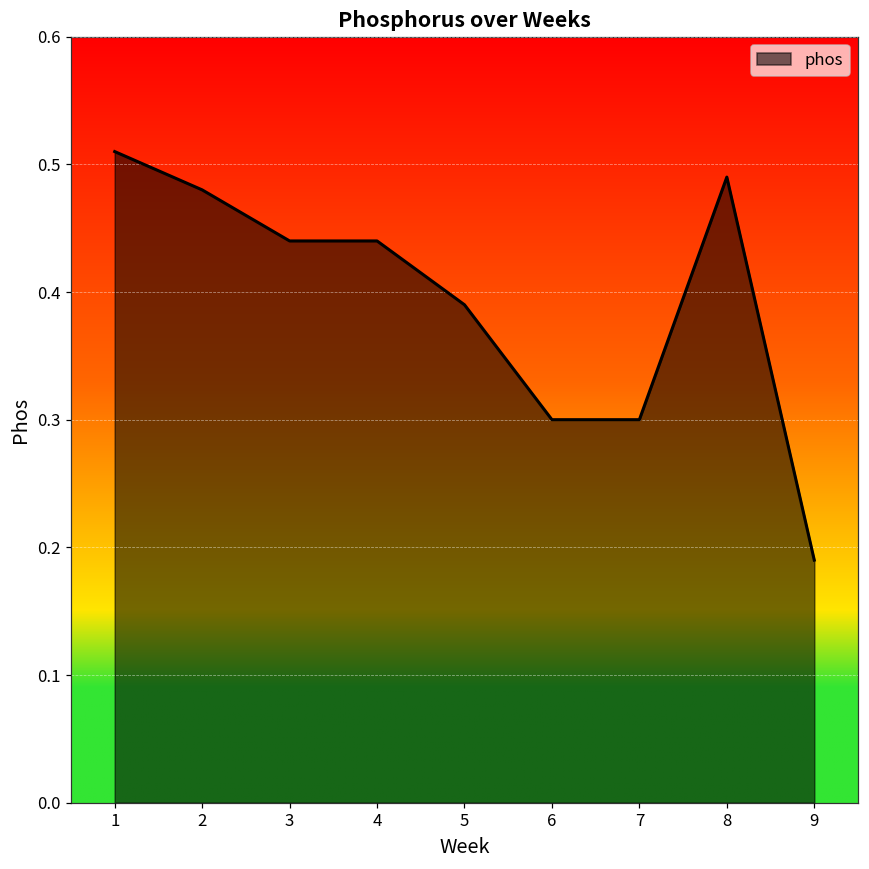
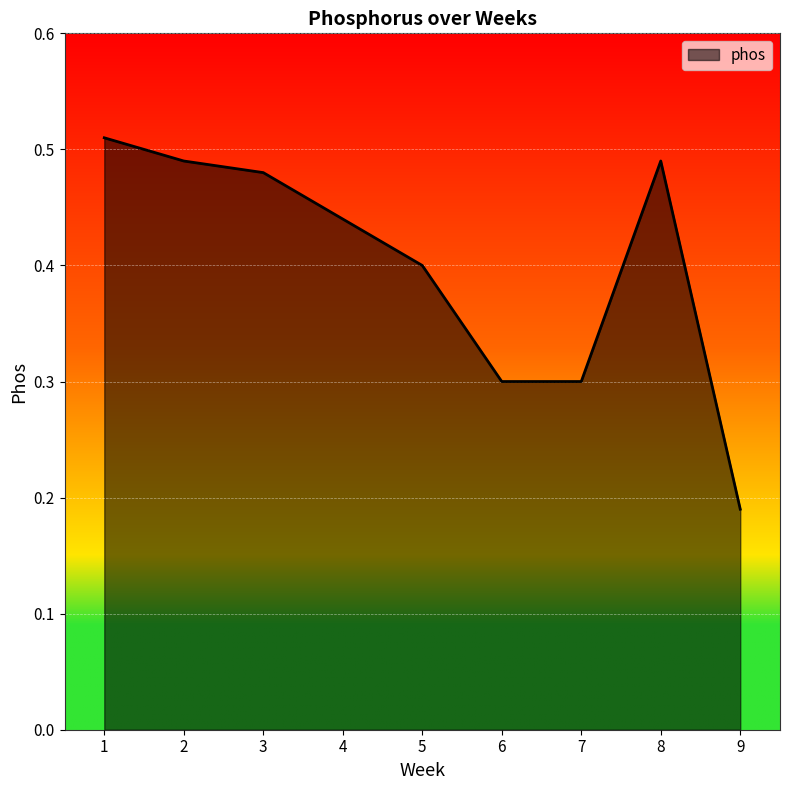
2: 0.48 -> 0.49
3: 0.44 -> 0.48
5: 0.39 -> 0.40
